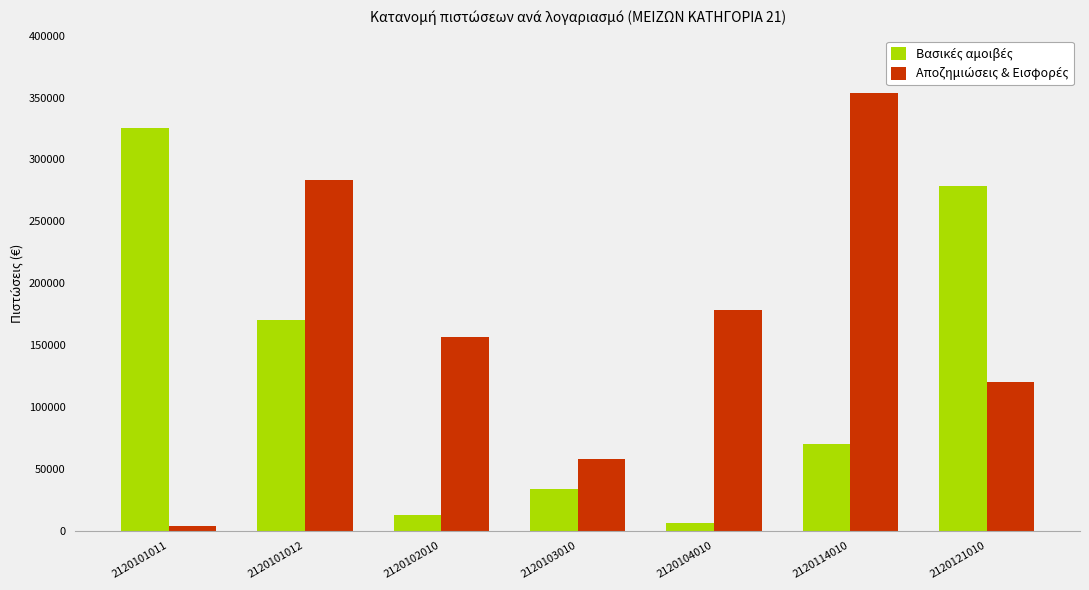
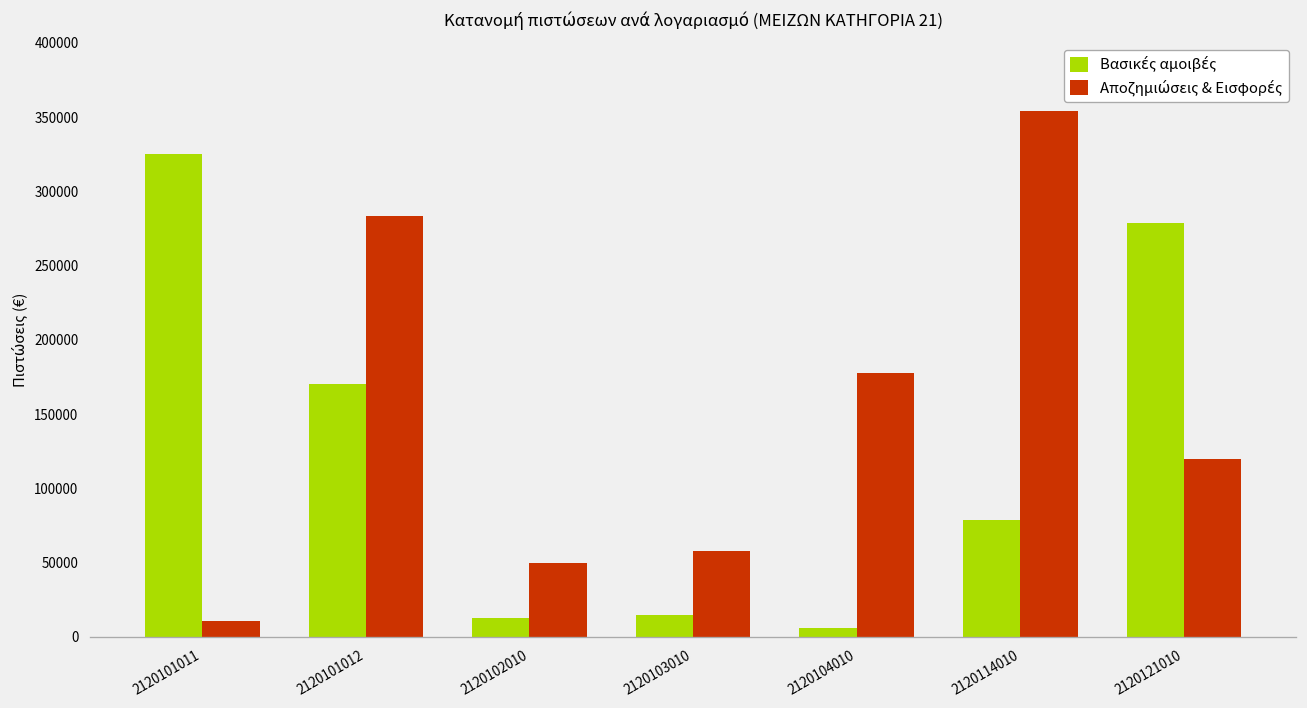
Αποζημιώσεις & Εισφορές, 2120101011: 4000 -> 11000
Αποζημιώσεις & Εισφορές, 2120102010: 157000 -> 50000
Βασικές αμοιβές, 2120103010: 34000 -> 15000
Βασικές αμοιβές, 2120114010: 70000 -> 79000
